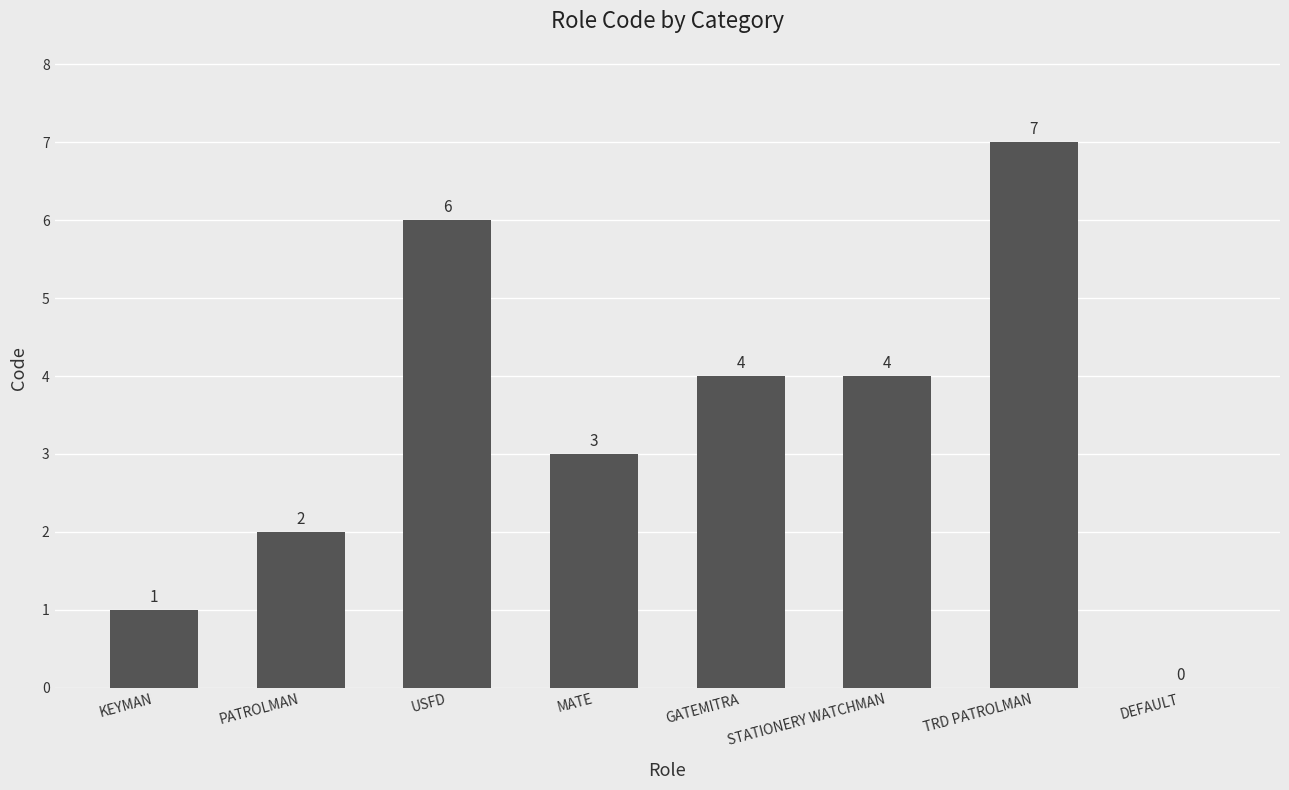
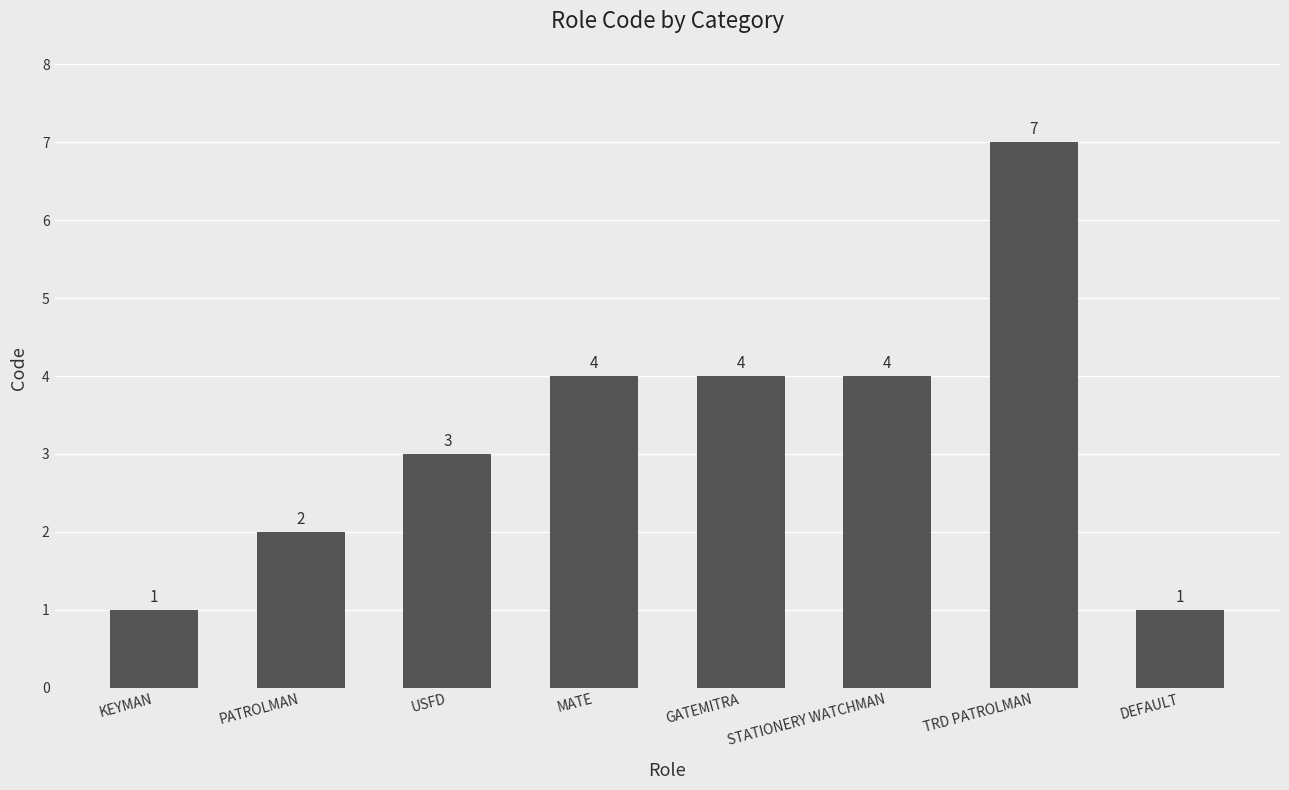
USFD: 6 -> 3
MATE: 3 -> 4
DEFAULT: 0 -> 1
